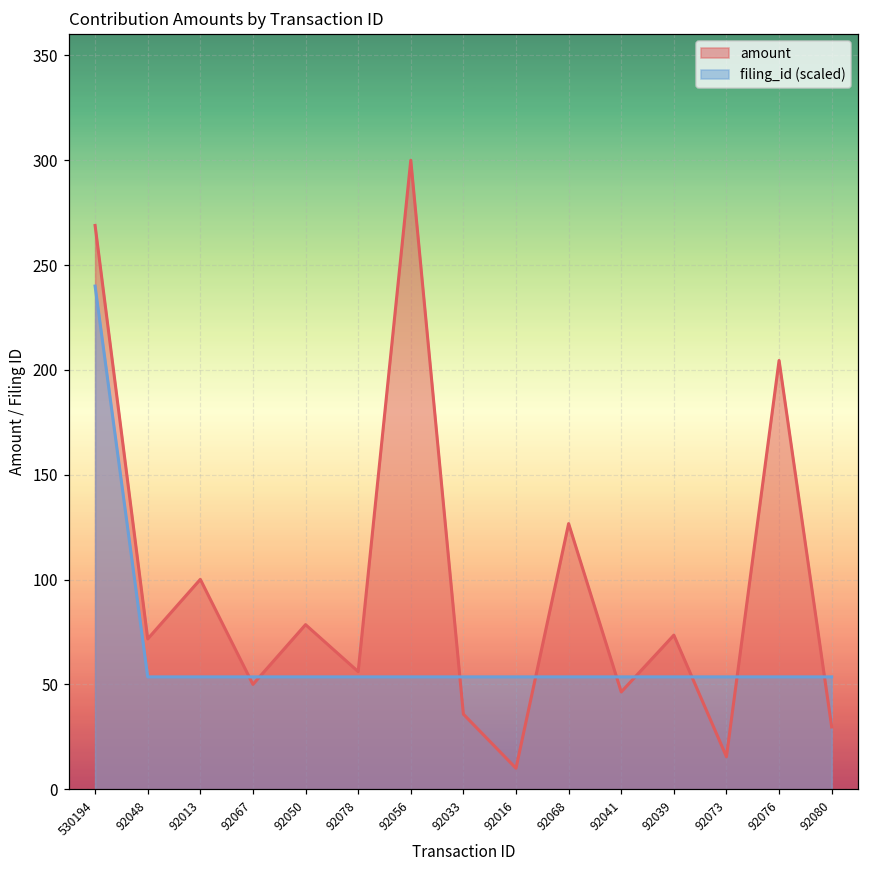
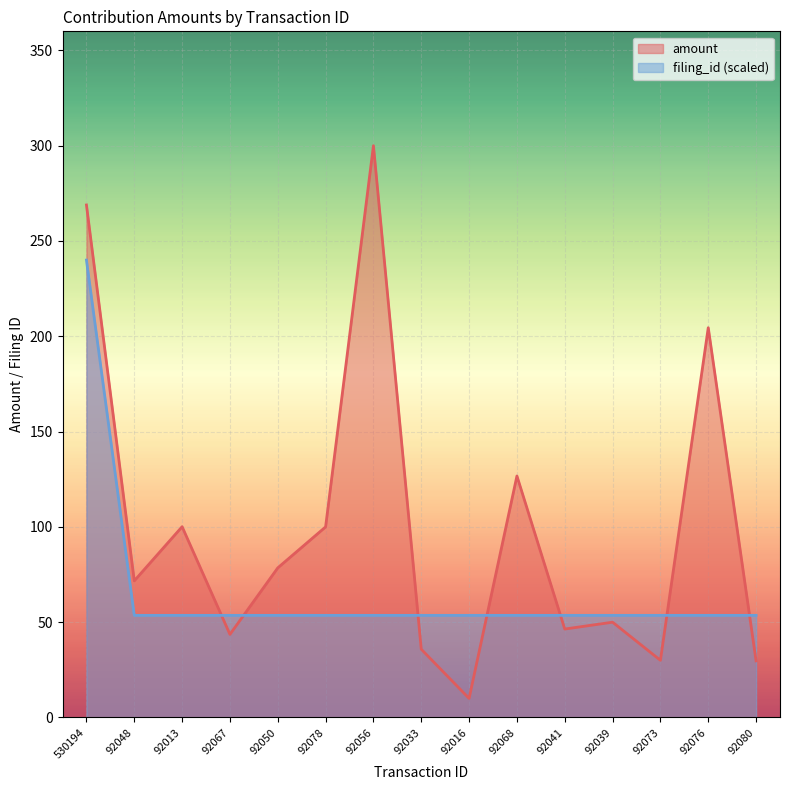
amount, 92067: 50 -> 44
amount, 92078: 56 -> 100
amount, 92039: 74 -> 50
amount, 92073: 16 -> 30
